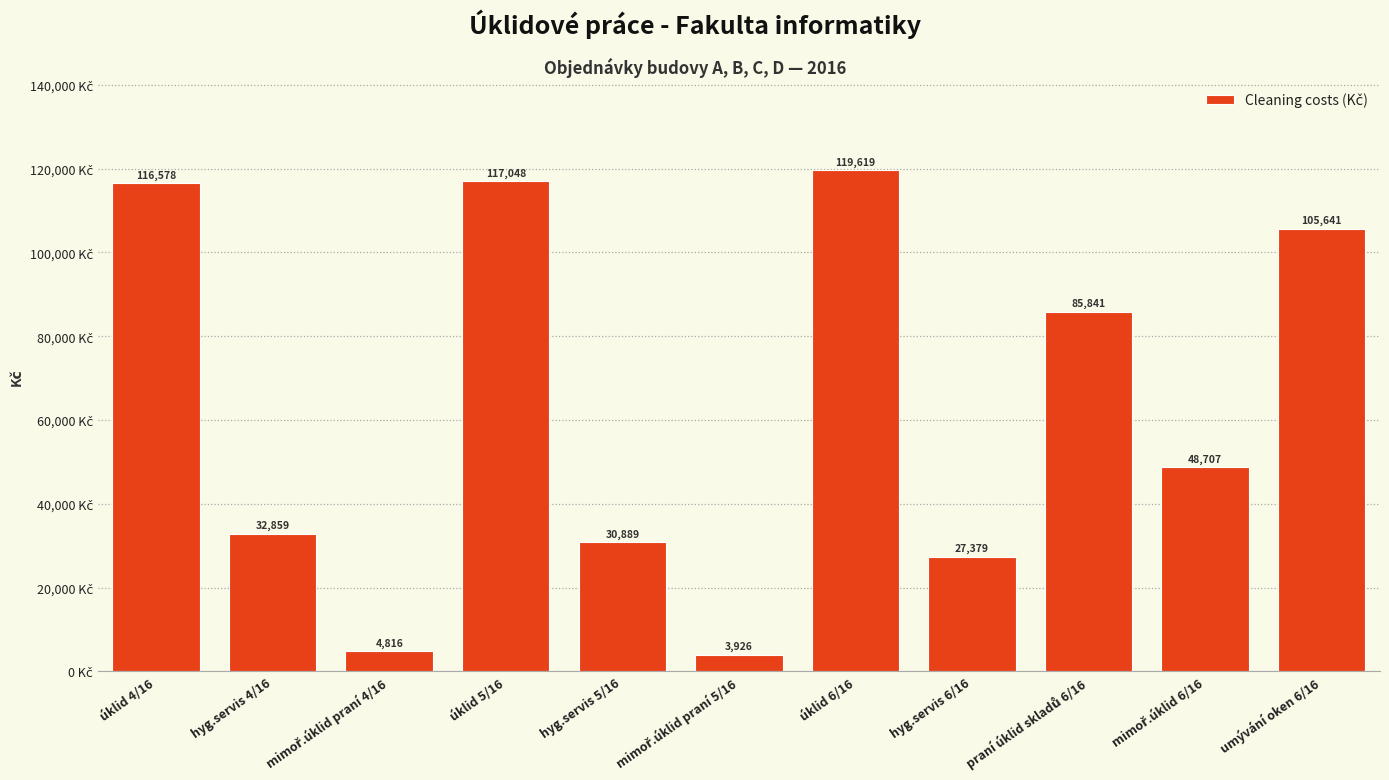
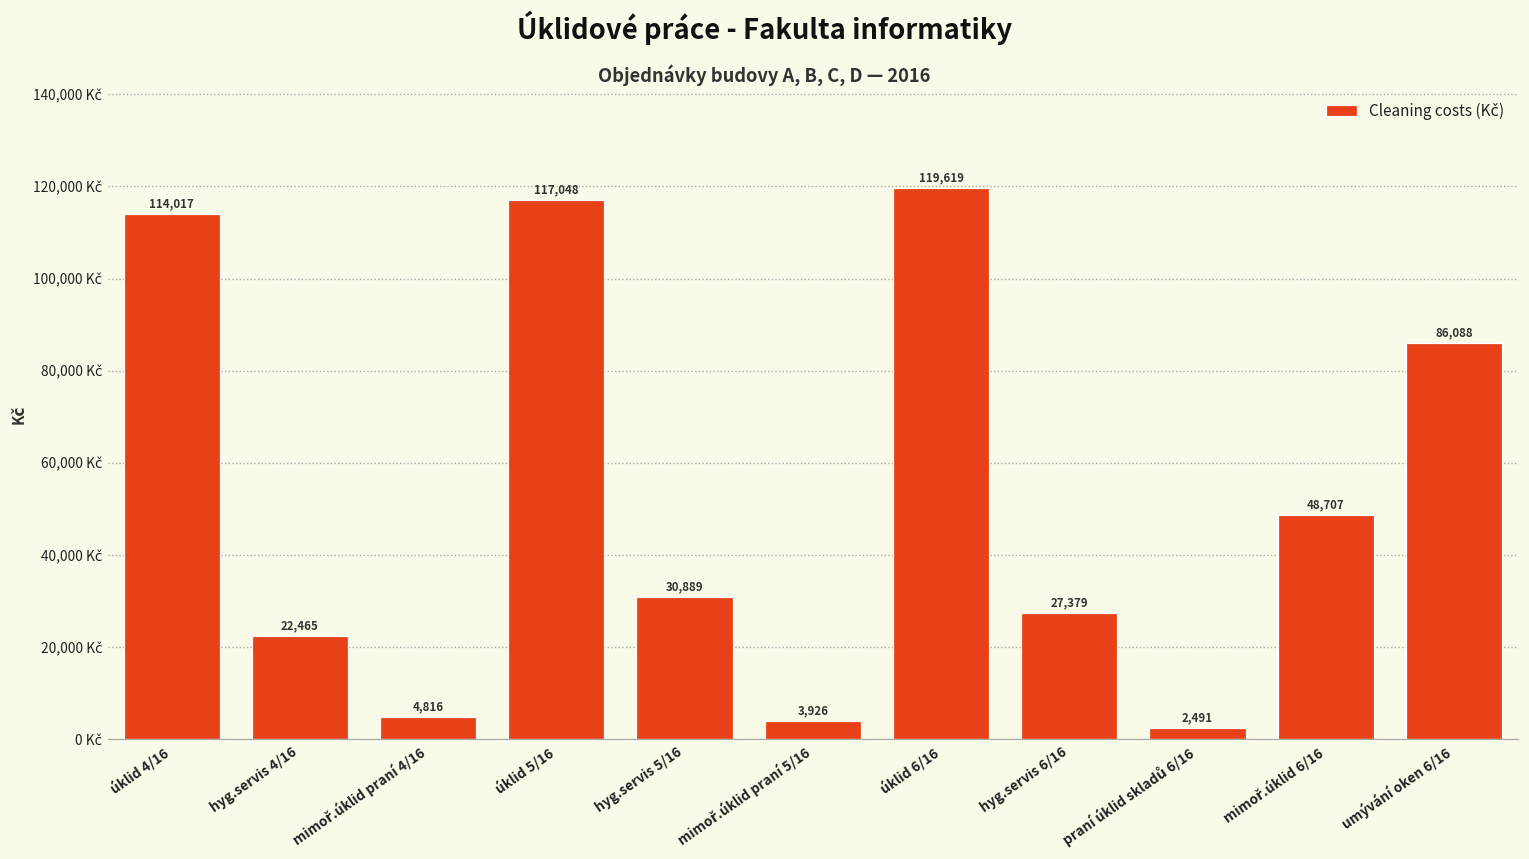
úklid 4/16: 116,578 -> 114,017
hyg.servis 4/16: 32,859 -> 22,465
praní úklid skladů 6/16: 85,841 -> 2,491
umývání oken 6/16: 105,641 -> 86,088
